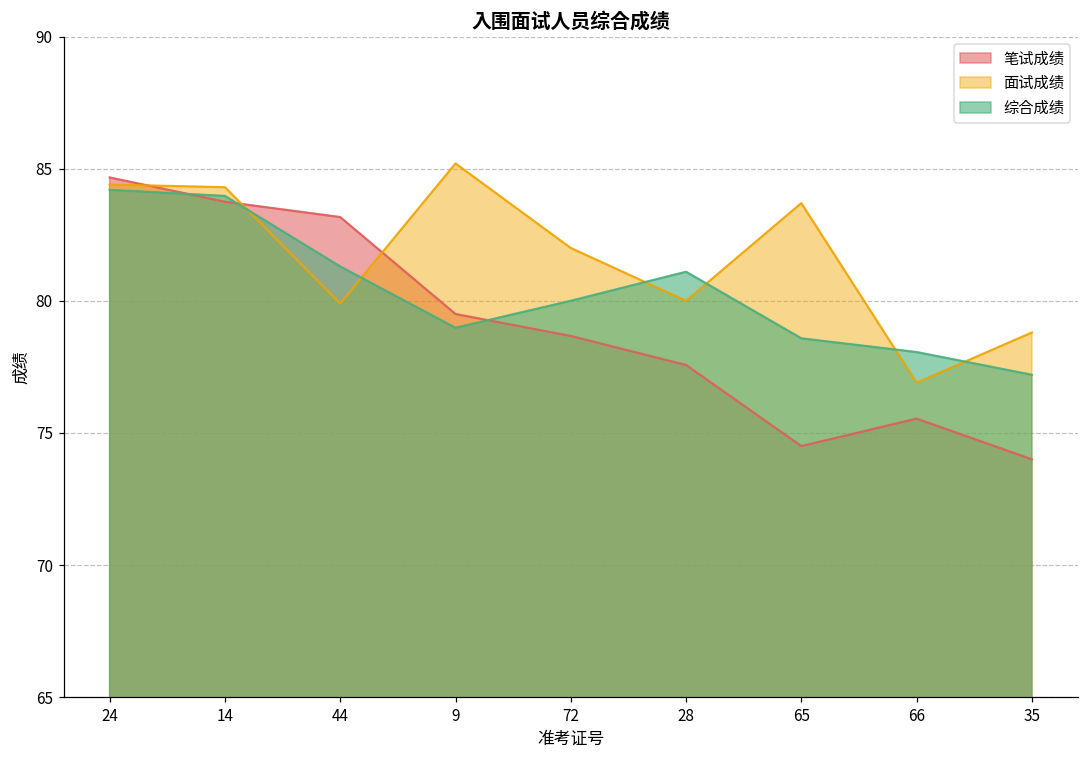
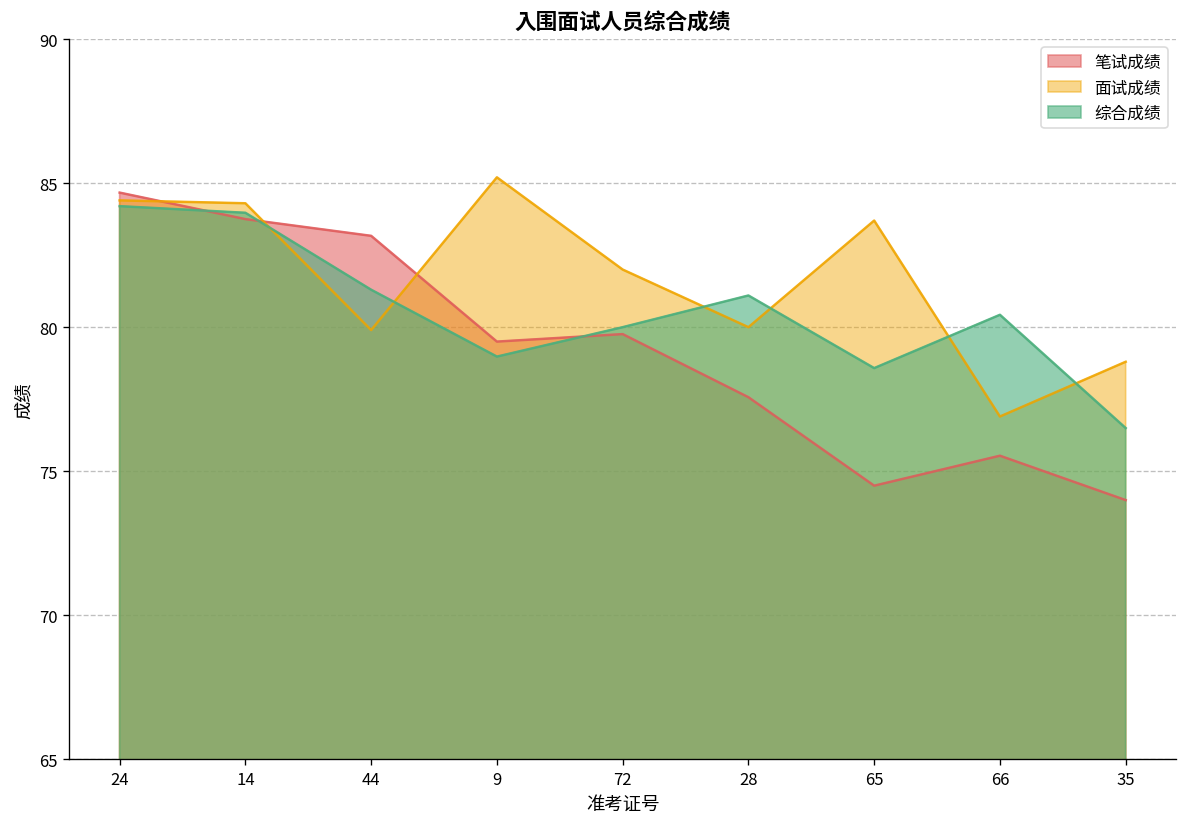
笔试成绩, 72: 78.7 -> 79.8
综合成绩, 66: 78.1 -> 80.4
综合成绩, 35: 77.2 -> 76.5
